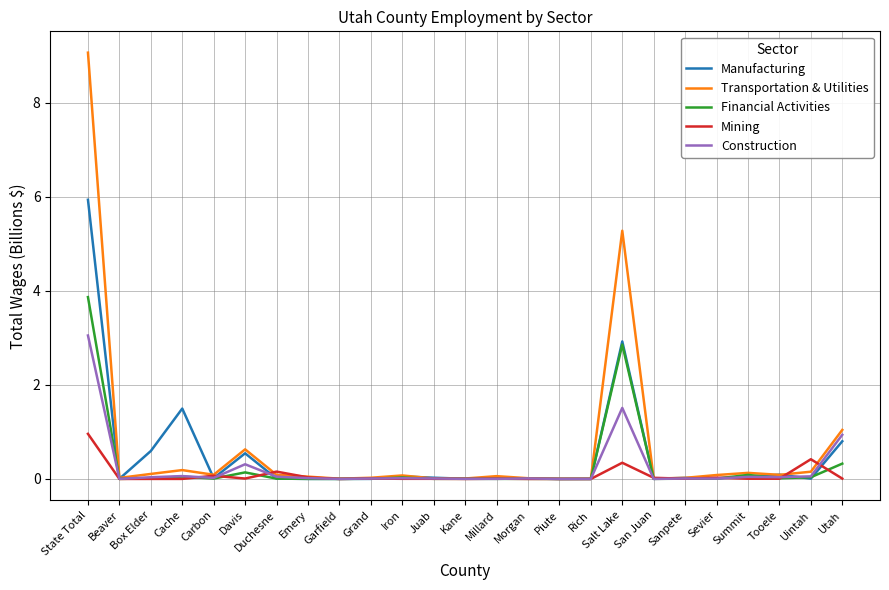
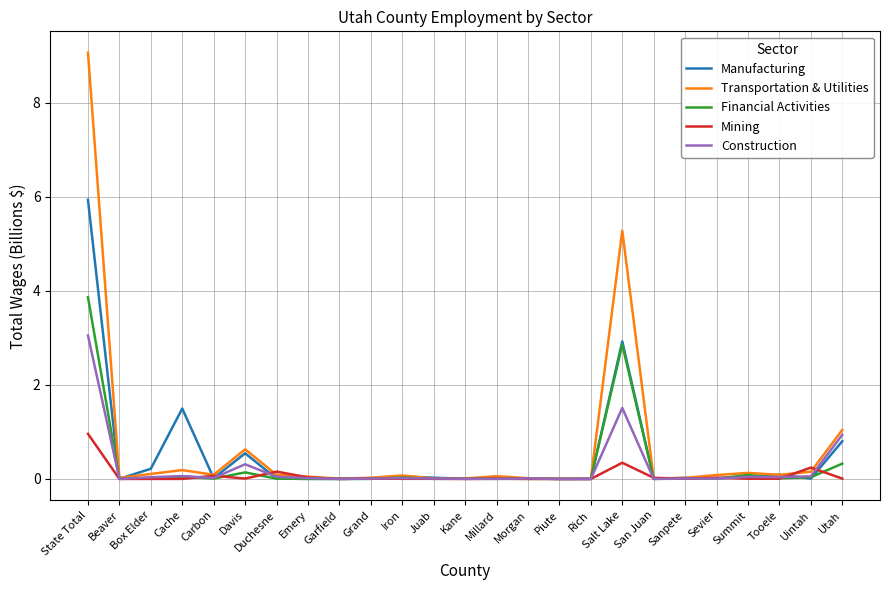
Manufacturing, Box Elder: 0.6 -> 0.2
Mining, Uintah: 0.4 -> 0.2
